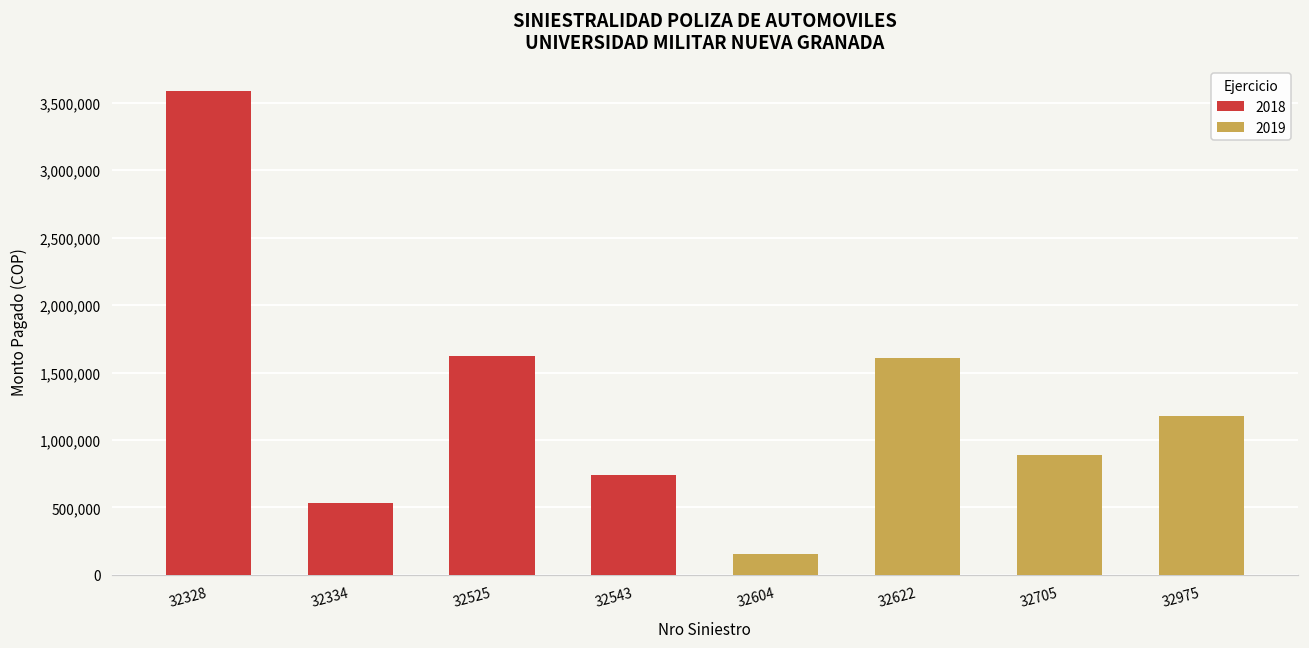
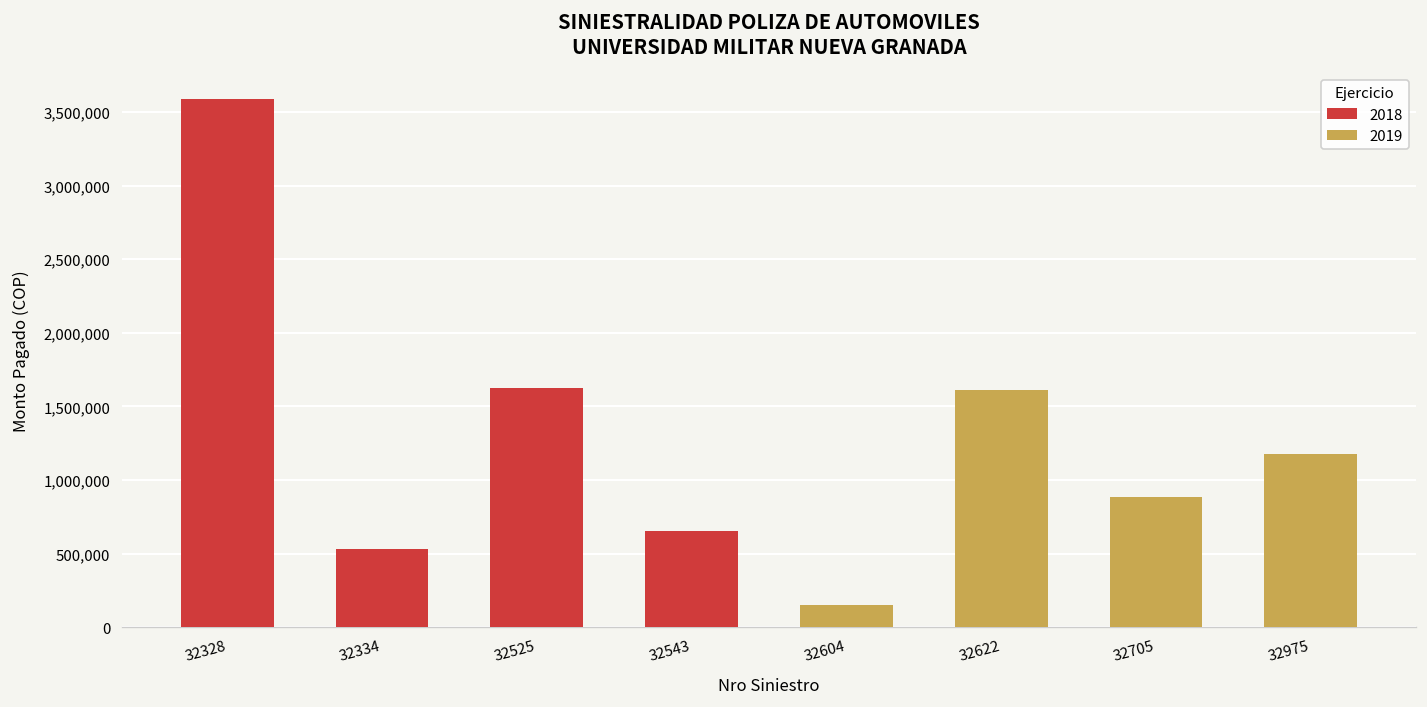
2018, 32543: 740,000 -> 660,000
